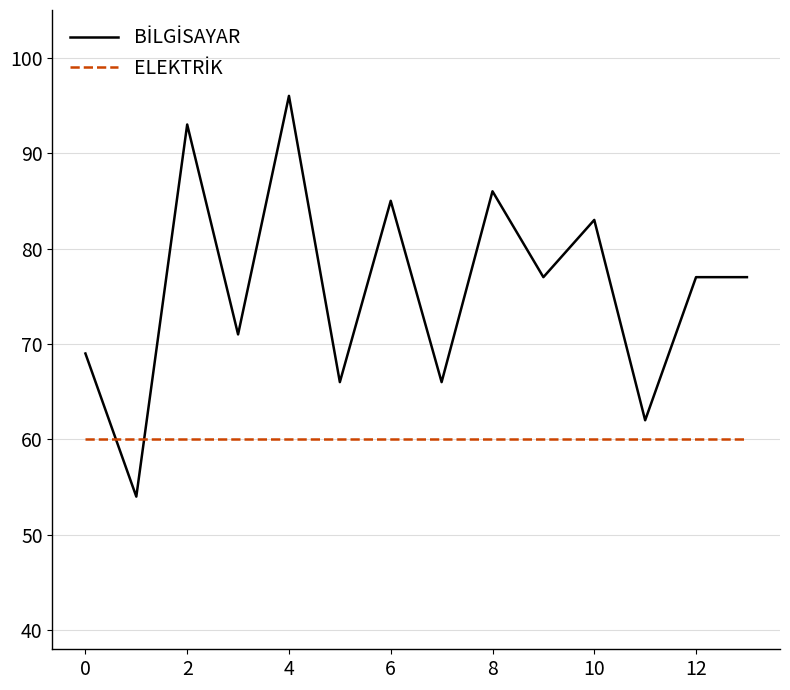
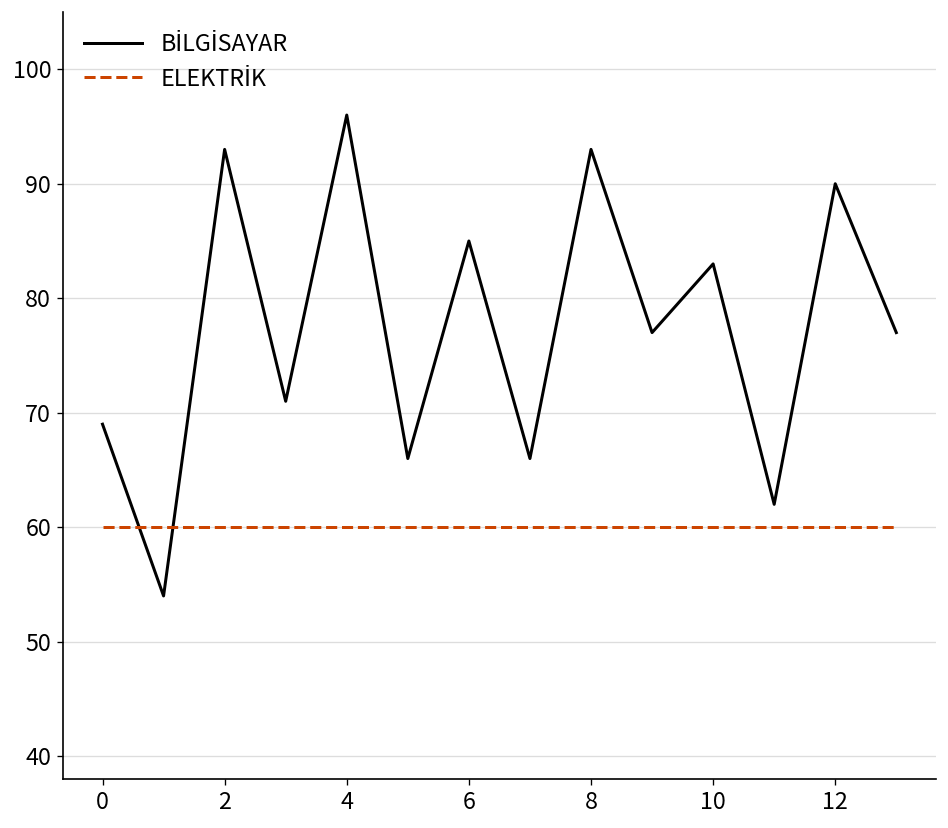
BİLGİSAYAR, 8: 86 -> 93
BİLGİSAYAR, 12: 77 -> 90
